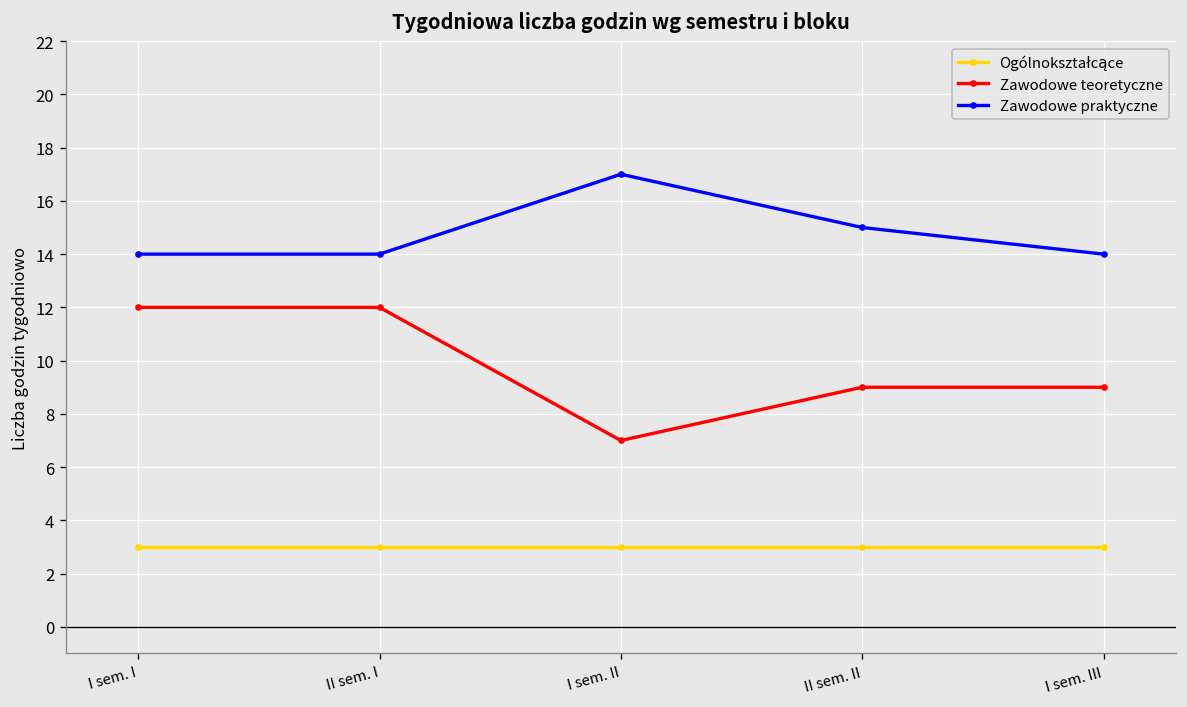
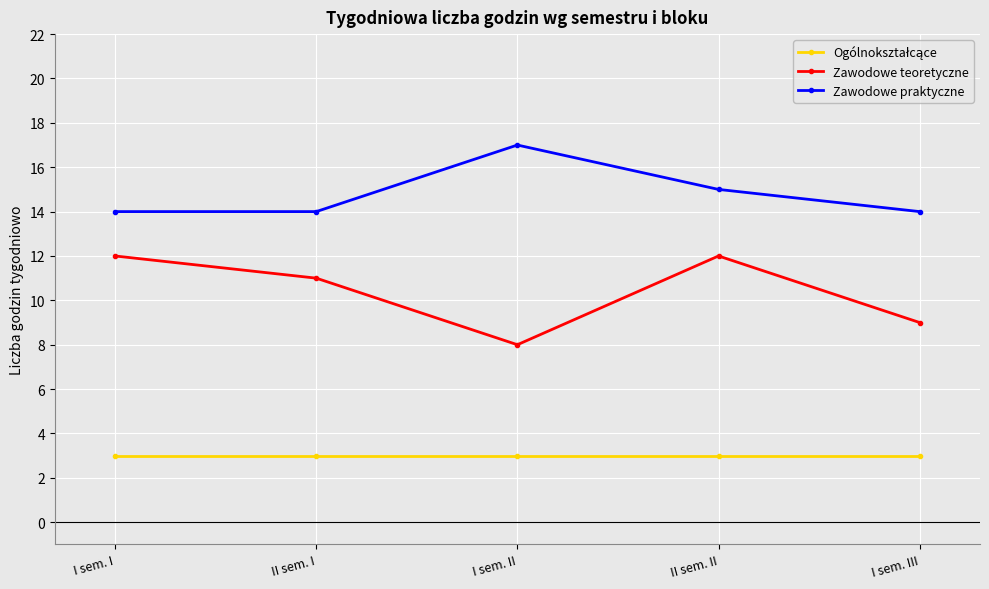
Zawodowe teoretyczne, II sem. I: 12 -> 11
Zawodowe teoretyczne, I sem. II: 7 -> 8
Zawodowe teoretyczne, II sem. II: 9 -> 12
